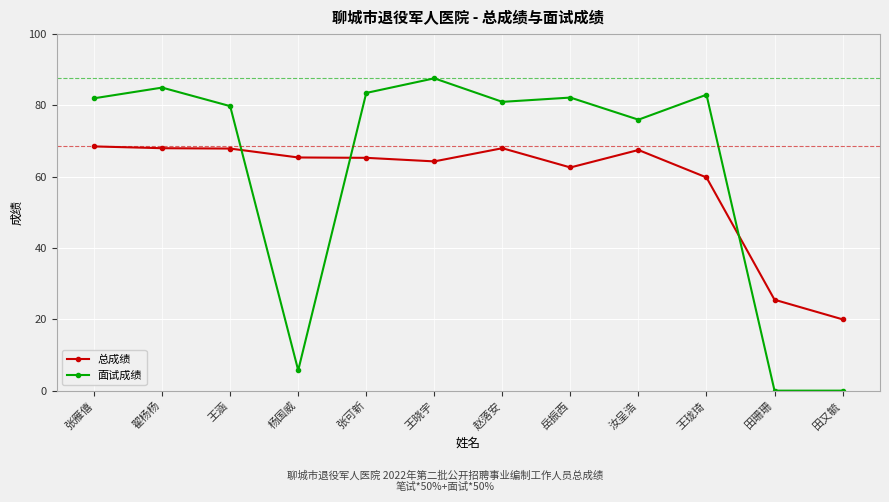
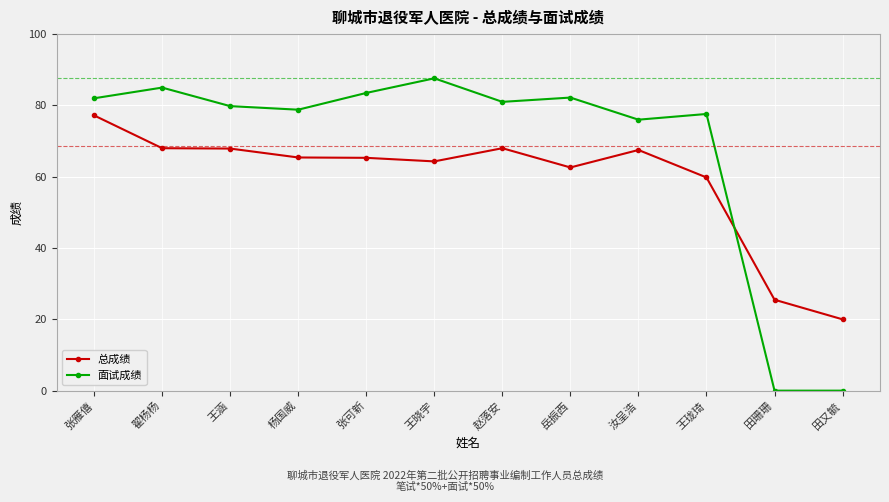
总成绩, 张雁僖: 69 -> 77
面试成绩, 杨国威: 6 -> 79
面试成绩, 王珑琦: 83 -> 78
